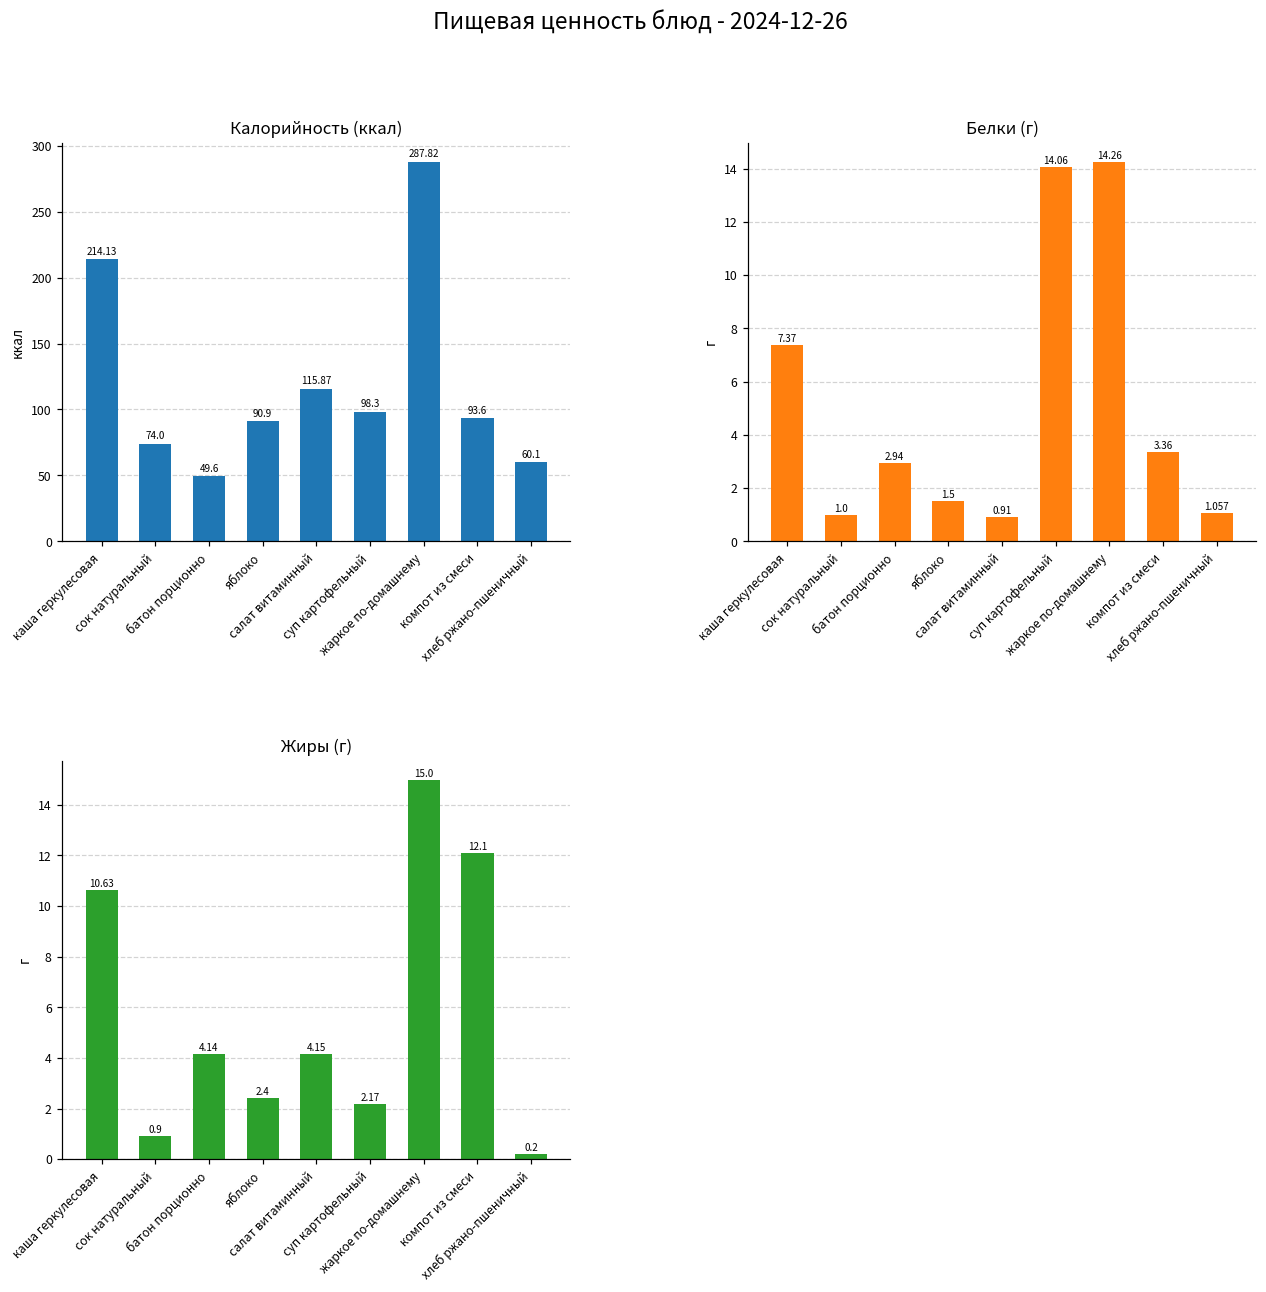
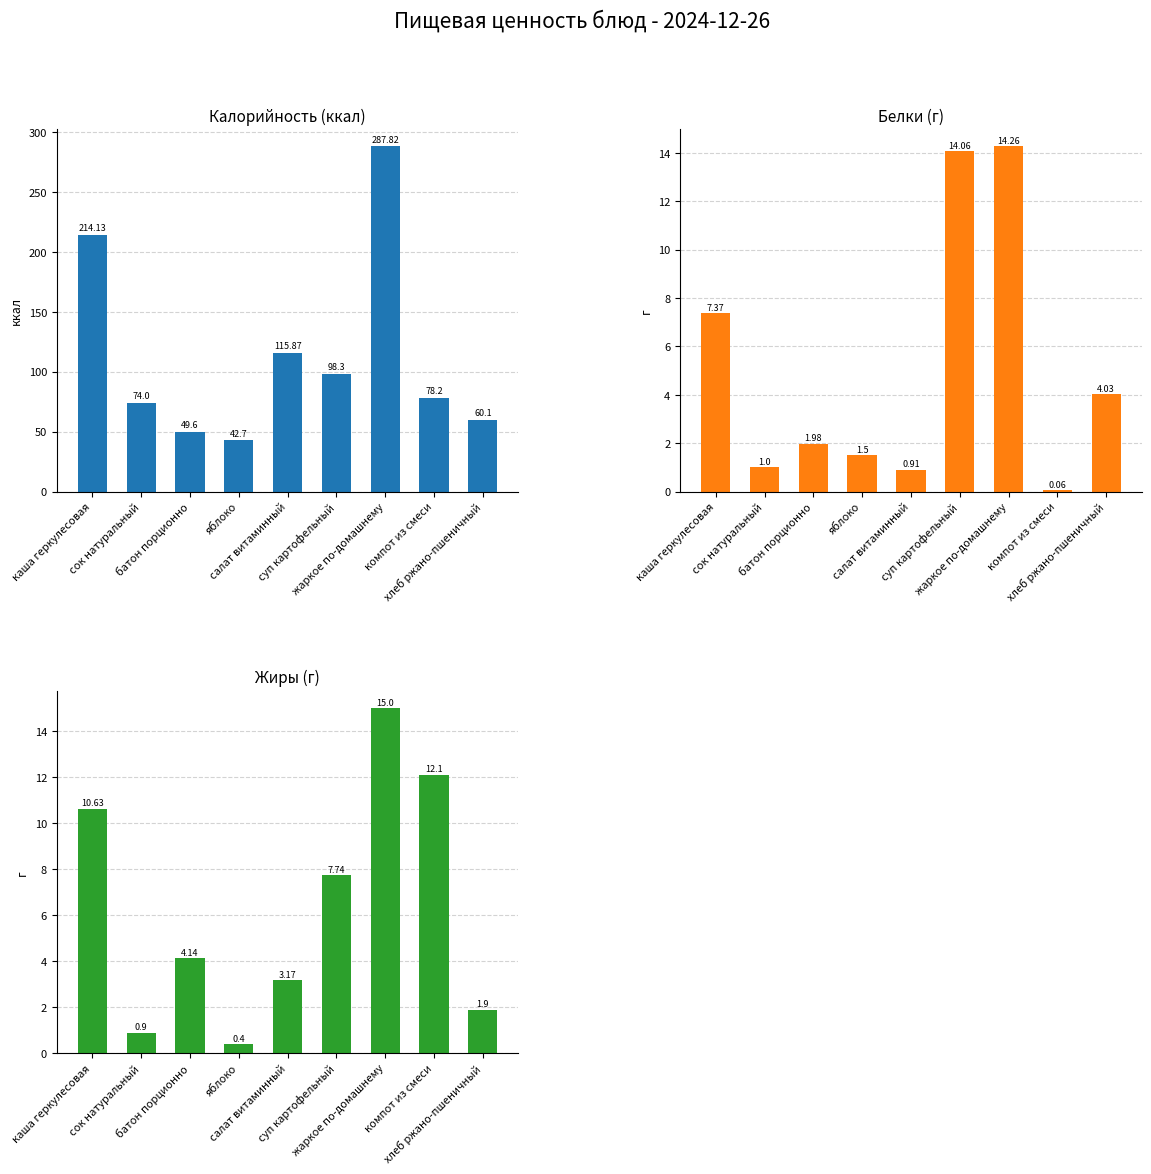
Калорийность (ккал), яблоко: 90.9 -> 42.7
Калорийность (ккал), компот из смеси: 93.6 -> 78.2
Белки (г), батон порционно: 2.94 -> 1.98
Белки (г), компот из смеси: 3.36 -> 0.06
Белки (г), хлеб ржано-пшеничный: 1.057 -> 4.03
Жиры (г), яблоко: 2.4 -> 0.4
Жиры (г), салат витаминный: 4.15 -> 3.17
Жиры (г), суп картофельный: 2.17 -> 7.74
Жиры (г), хлеб ржано-пшеничный: 0.2 -> 1.9
